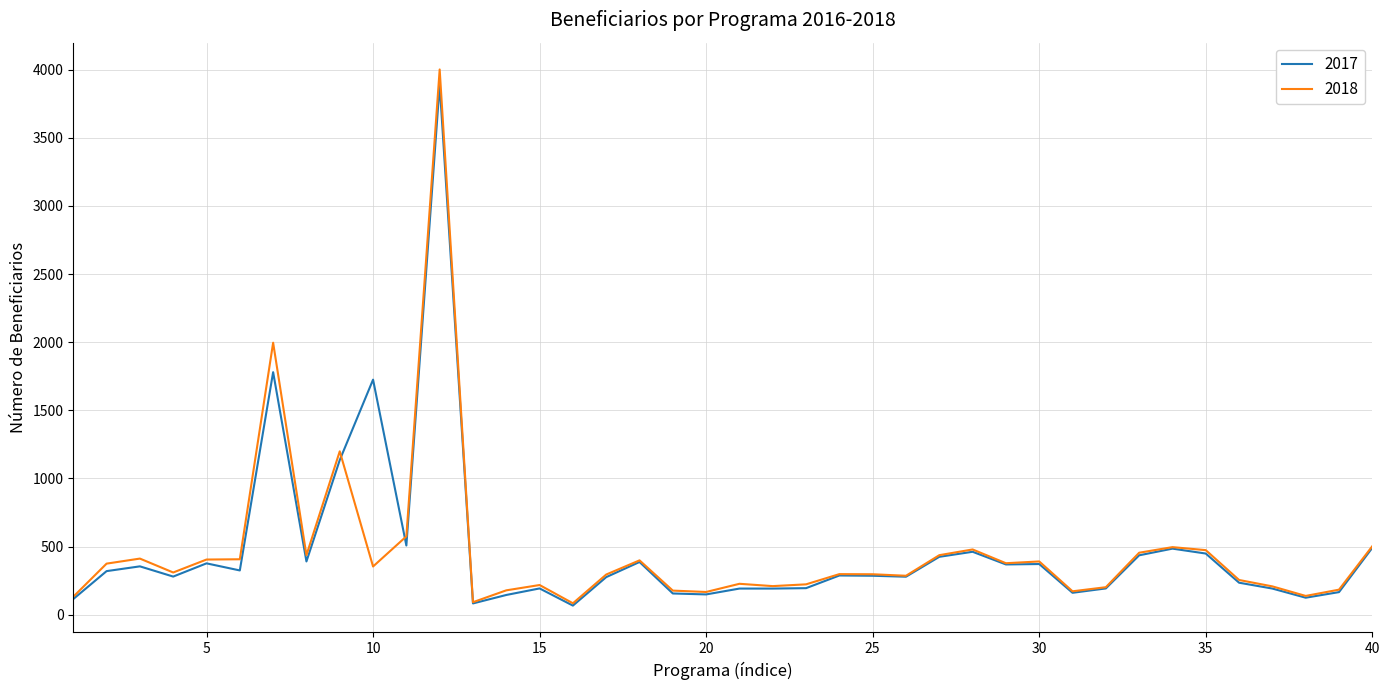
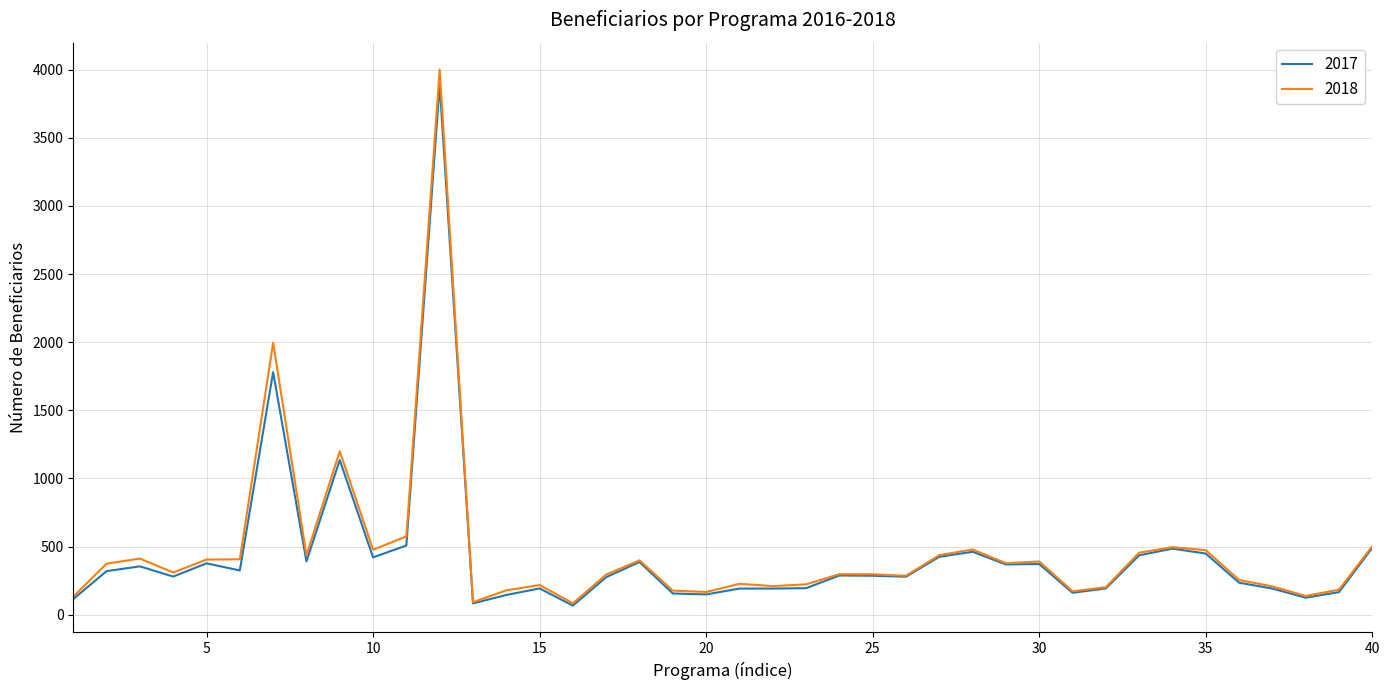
2017, 10: 1730 -> 420
2018, 10: 350 -> 480
